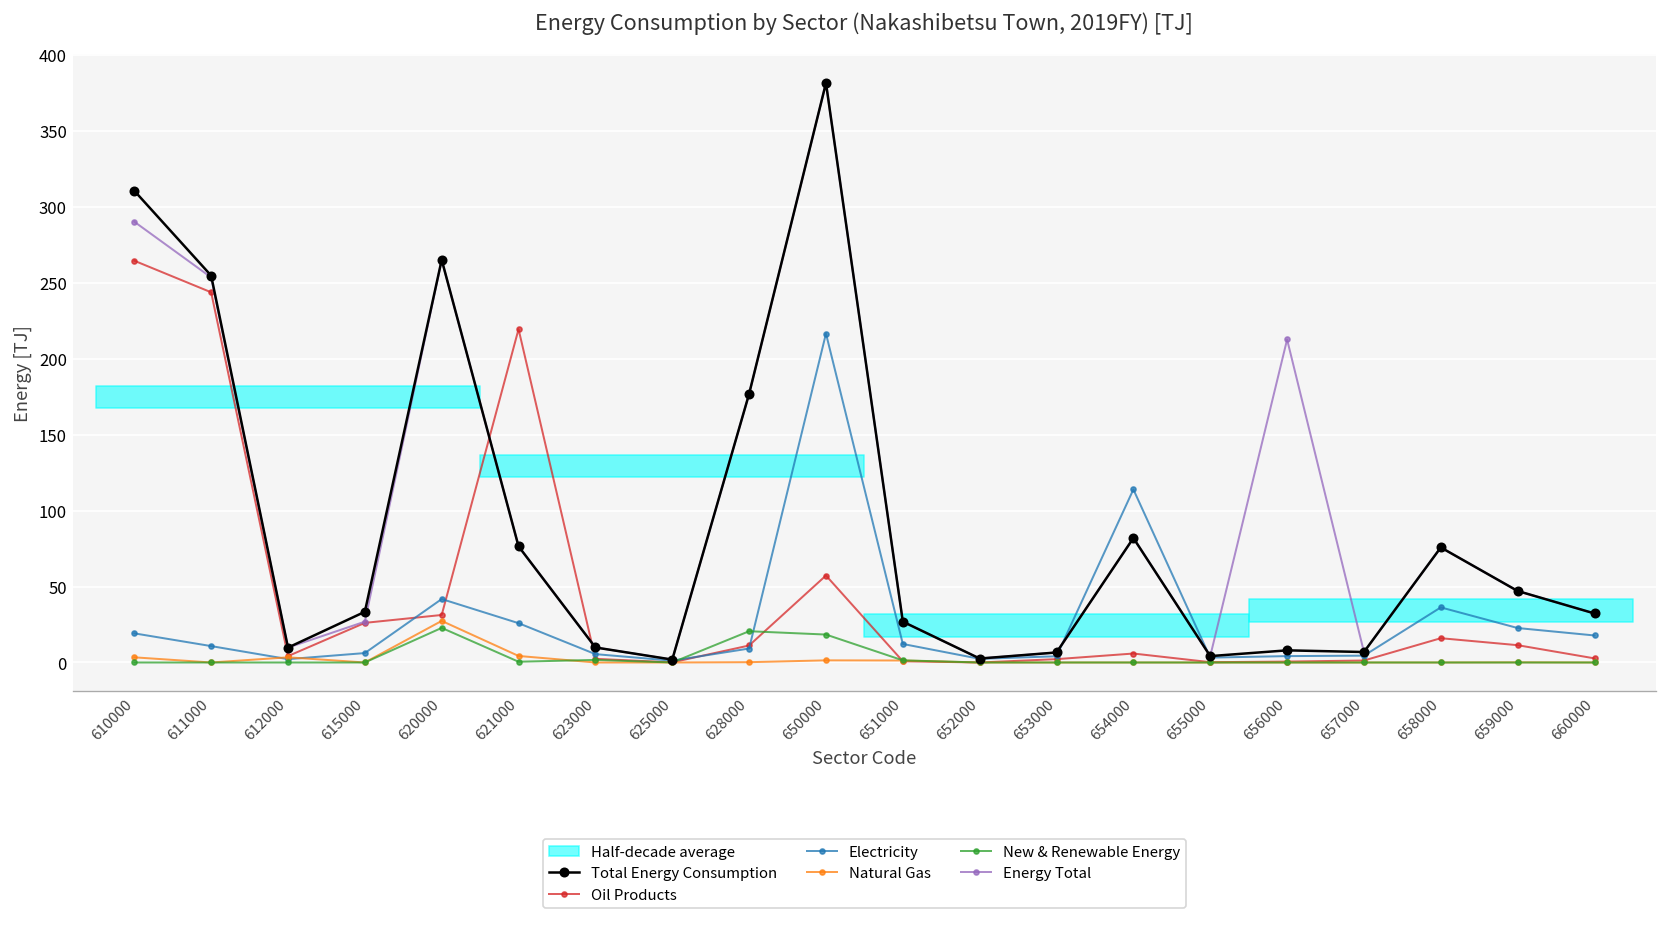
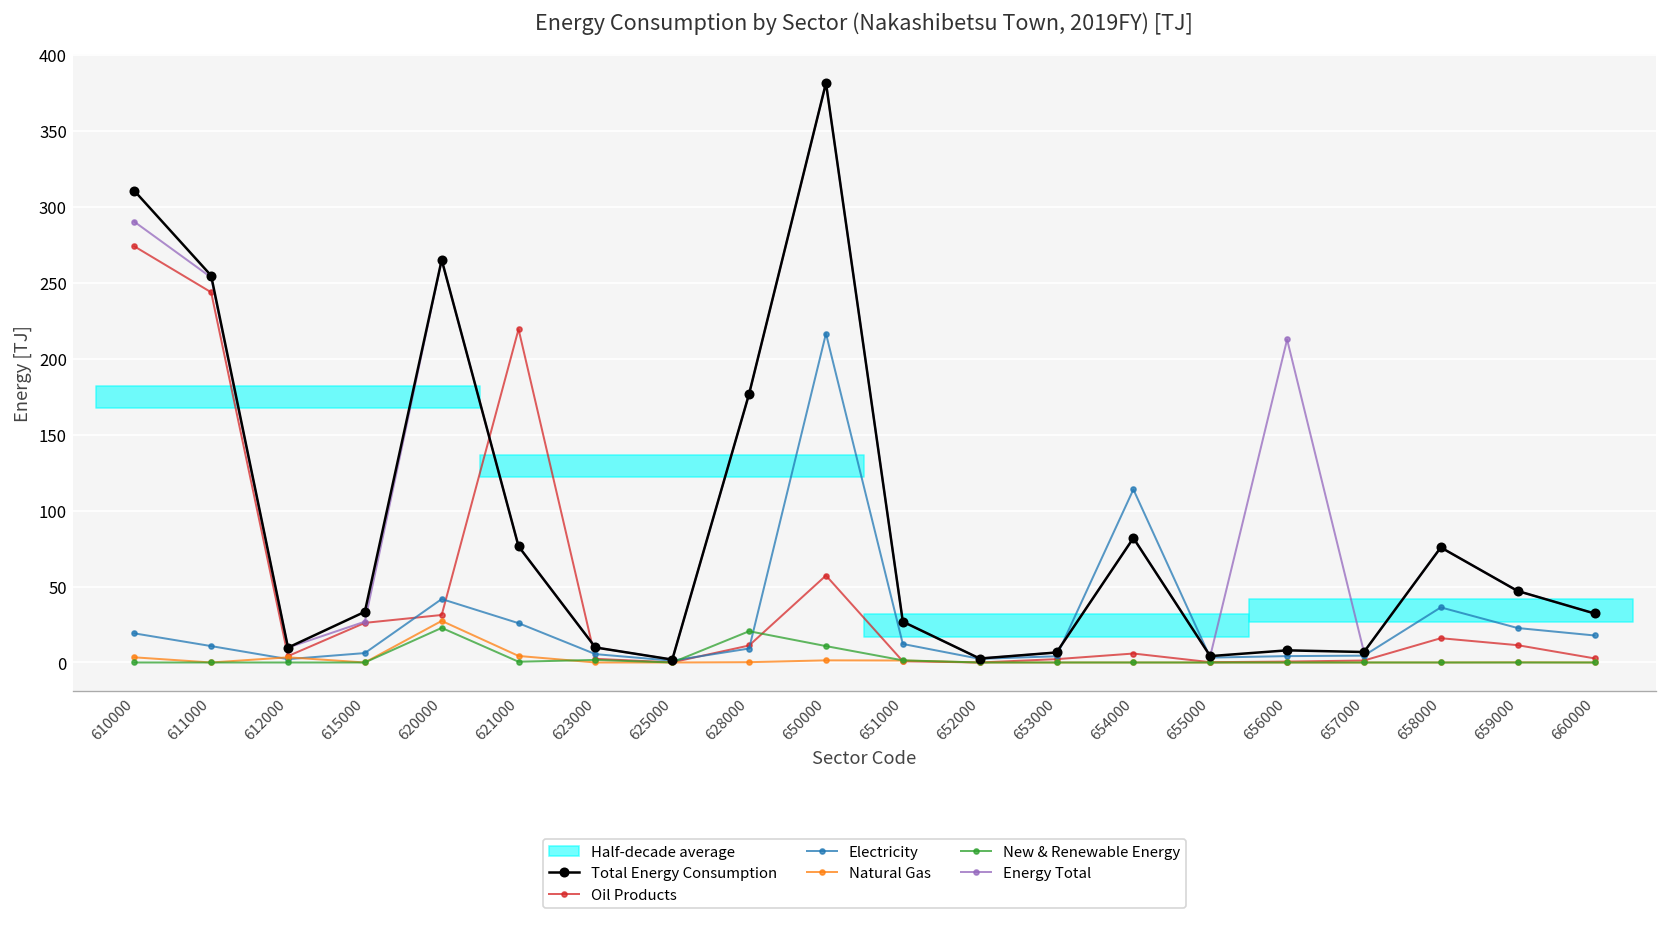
Oil Products, 610000: 265 -> 274
New & Renewable Energy, 650000: 18 -> 11
